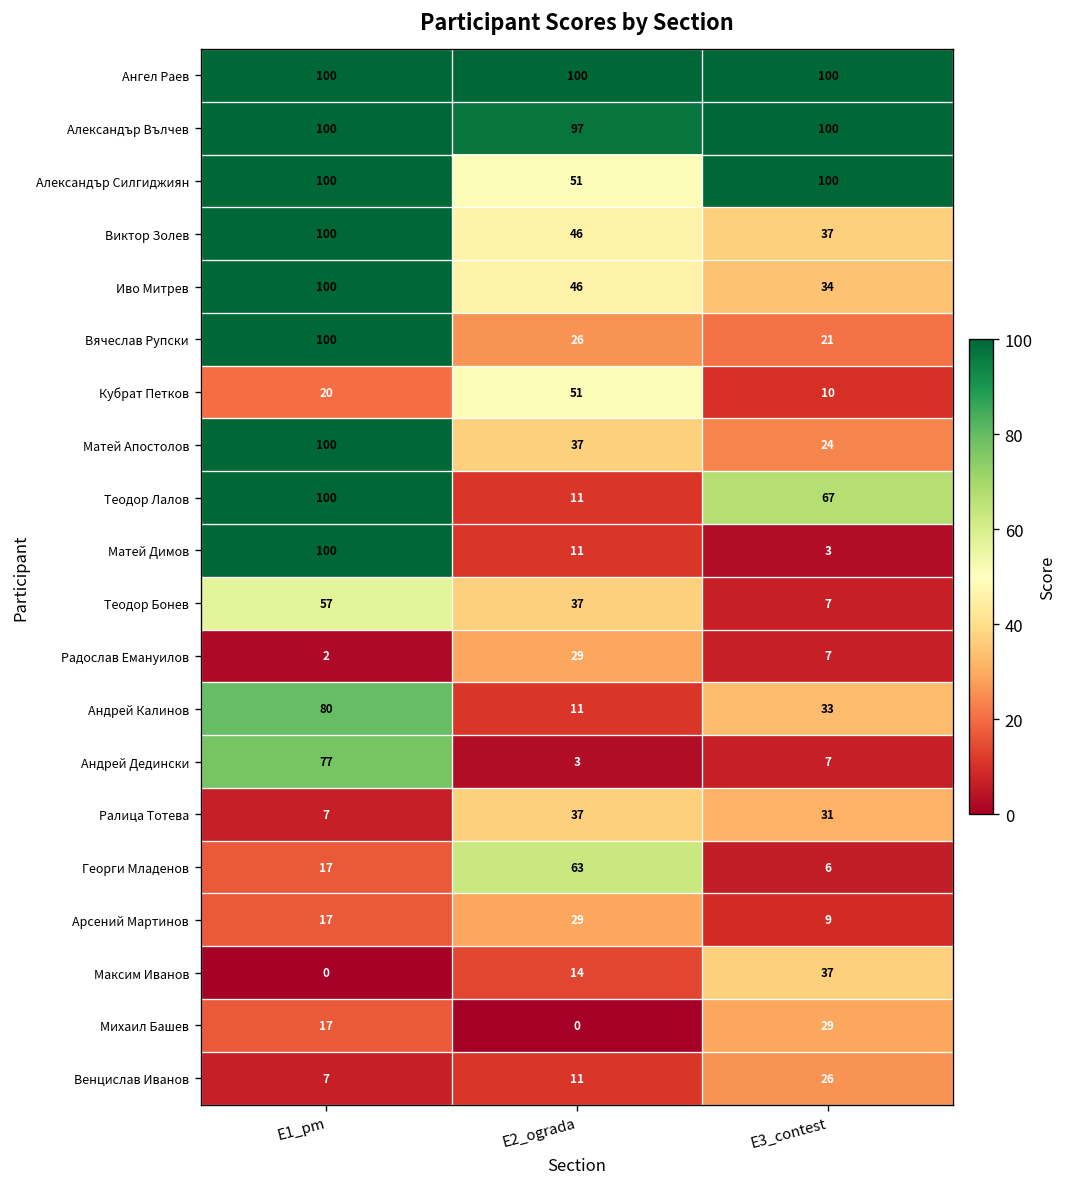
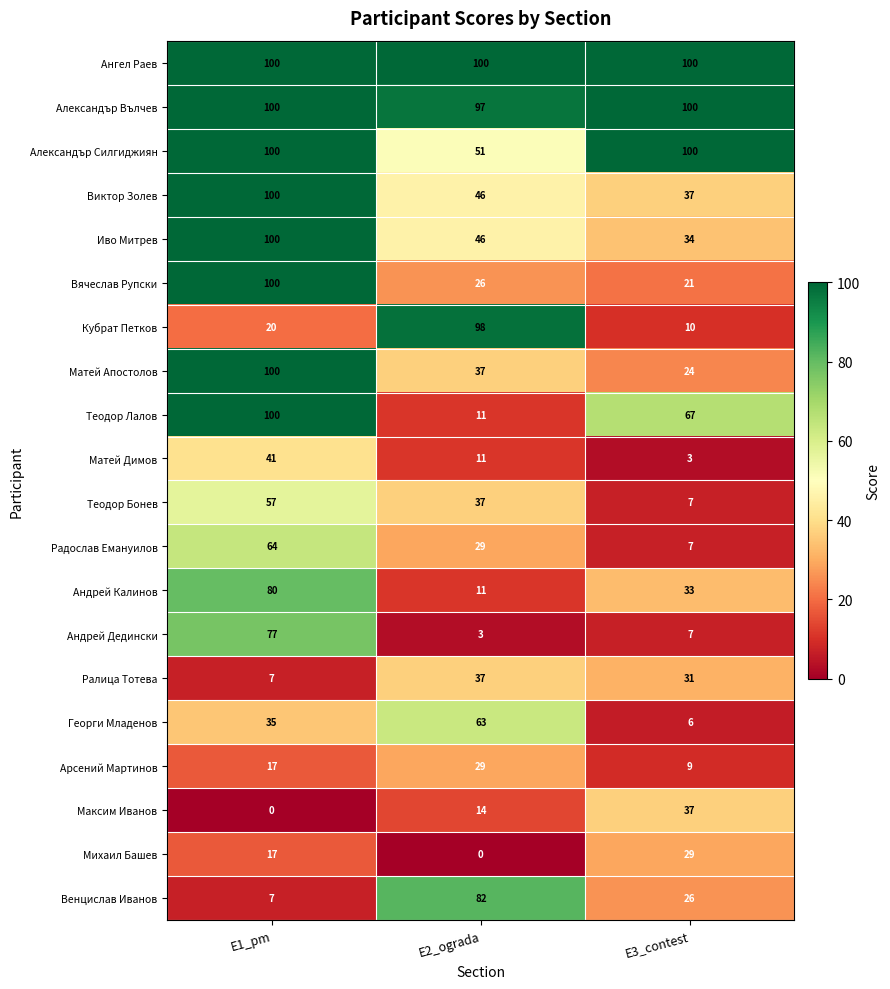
Кубрат Петков, E2_ograda: 51 -> 98
Матей Димов, E1_pm: 100 -> 41
Радослав Емануилов, E1_pm: 2 -> 64
Георги Младенов, E1_pm: 17 -> 35
Венцислав Иванов, E2_ograda: 11 -> 82
